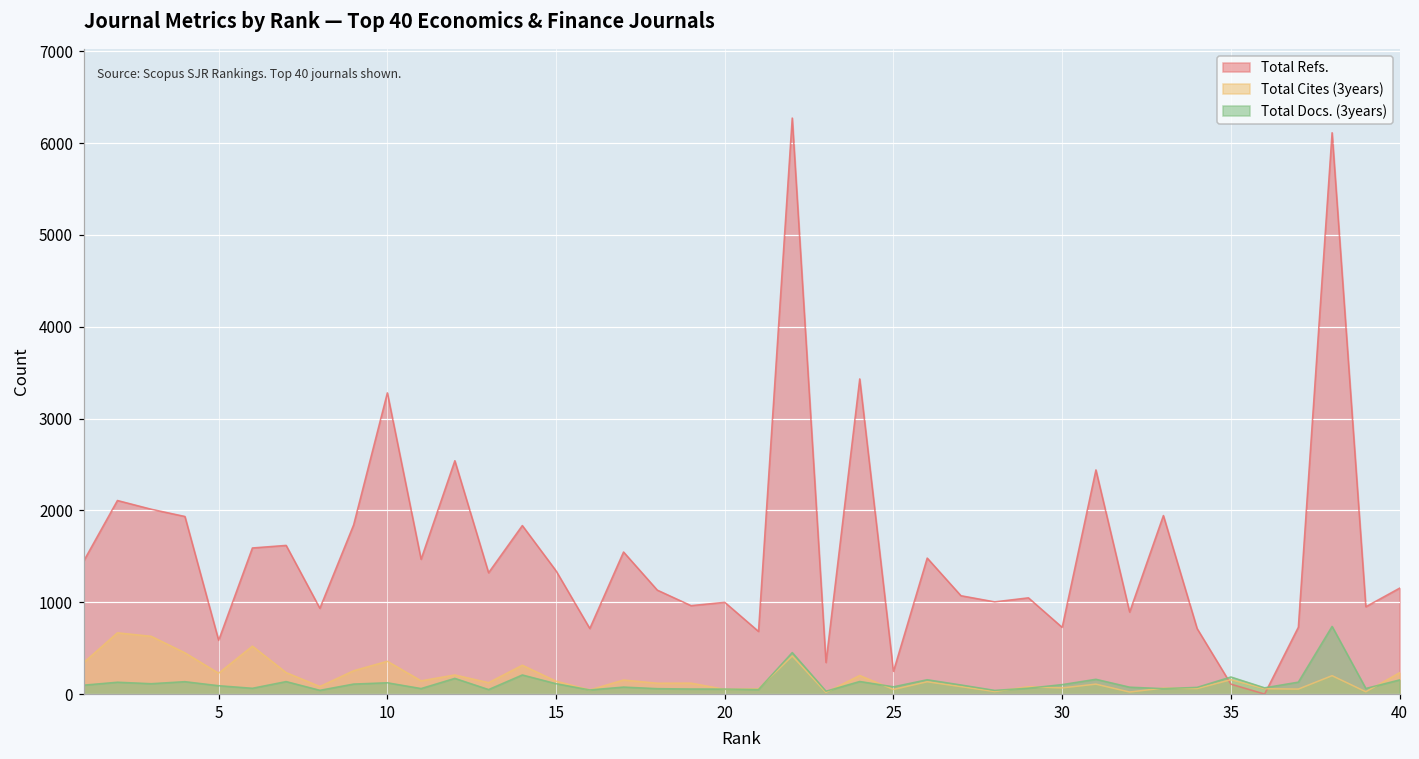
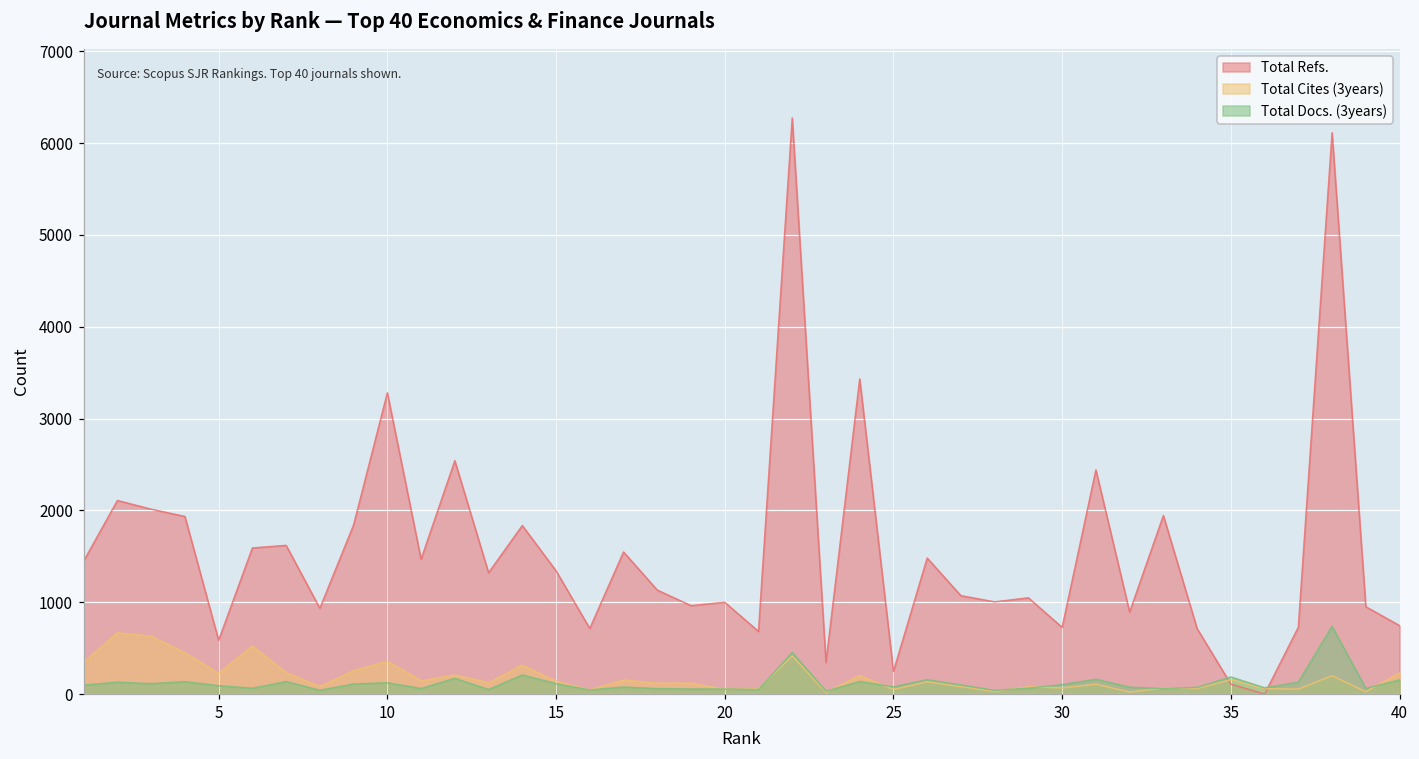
Total Refs., 40: 1200 -> 700
